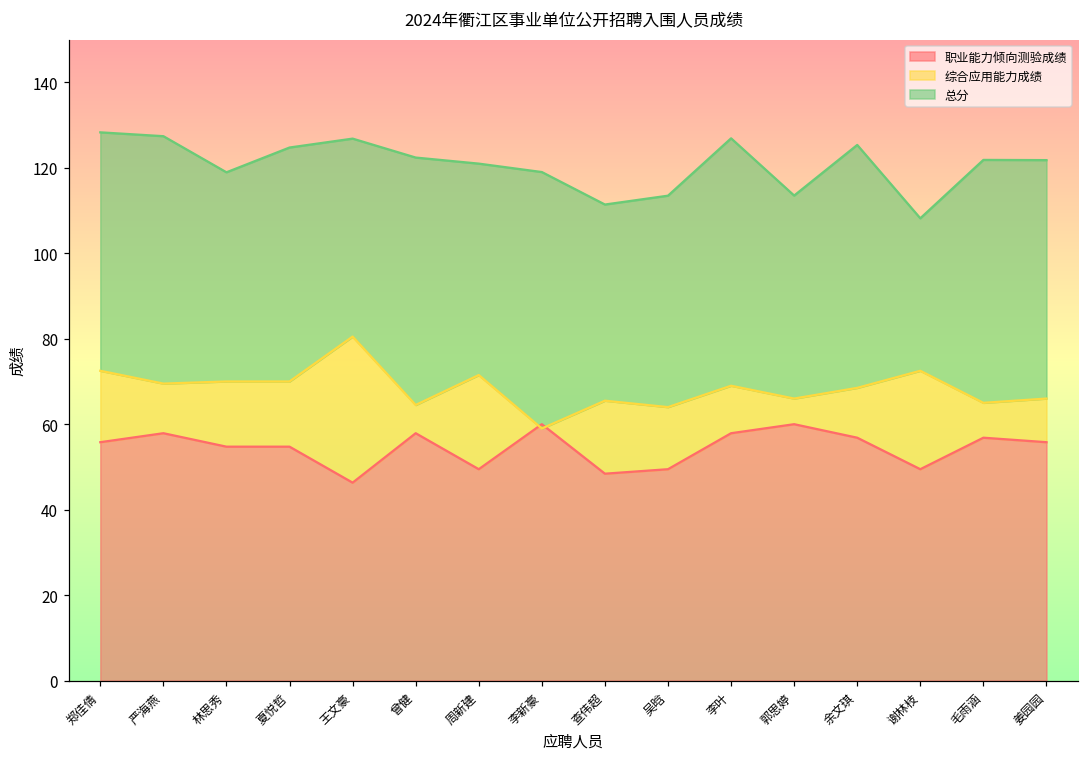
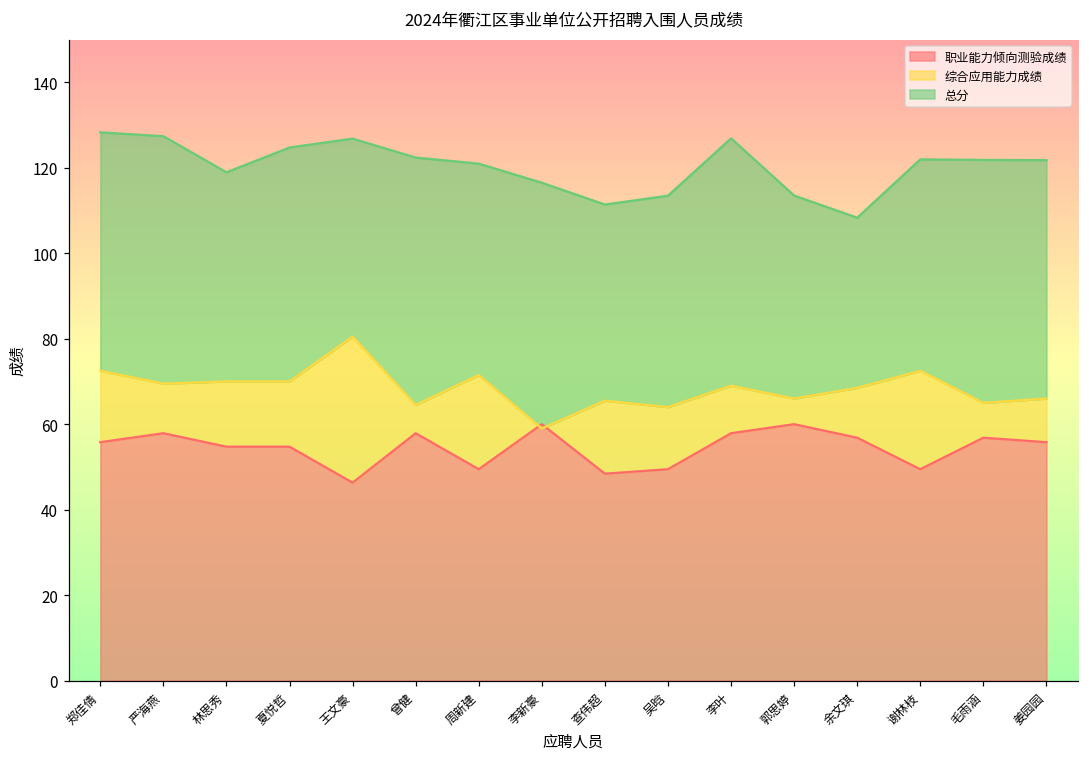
总分, 李新豪: 119 -> 117
总分, 余文琪: 125 -> 108
总分, 谢林枝: 108 -> 122
